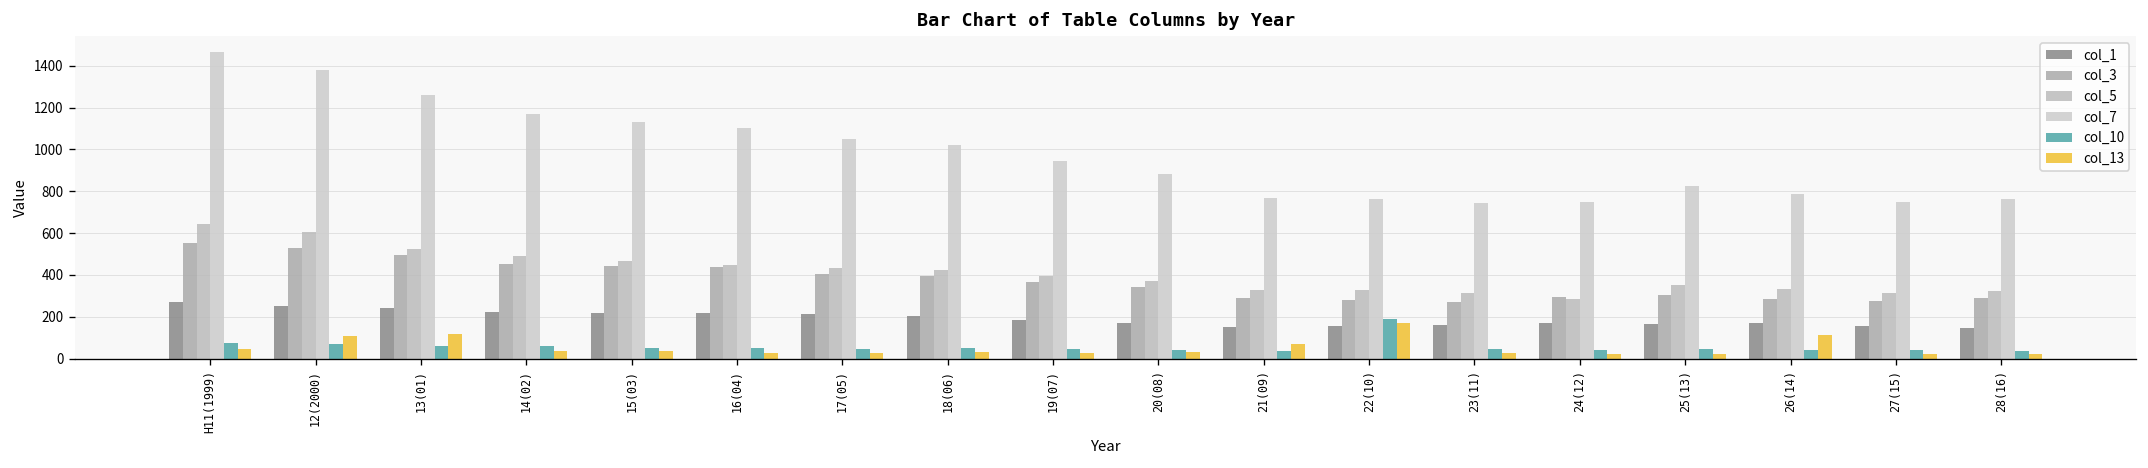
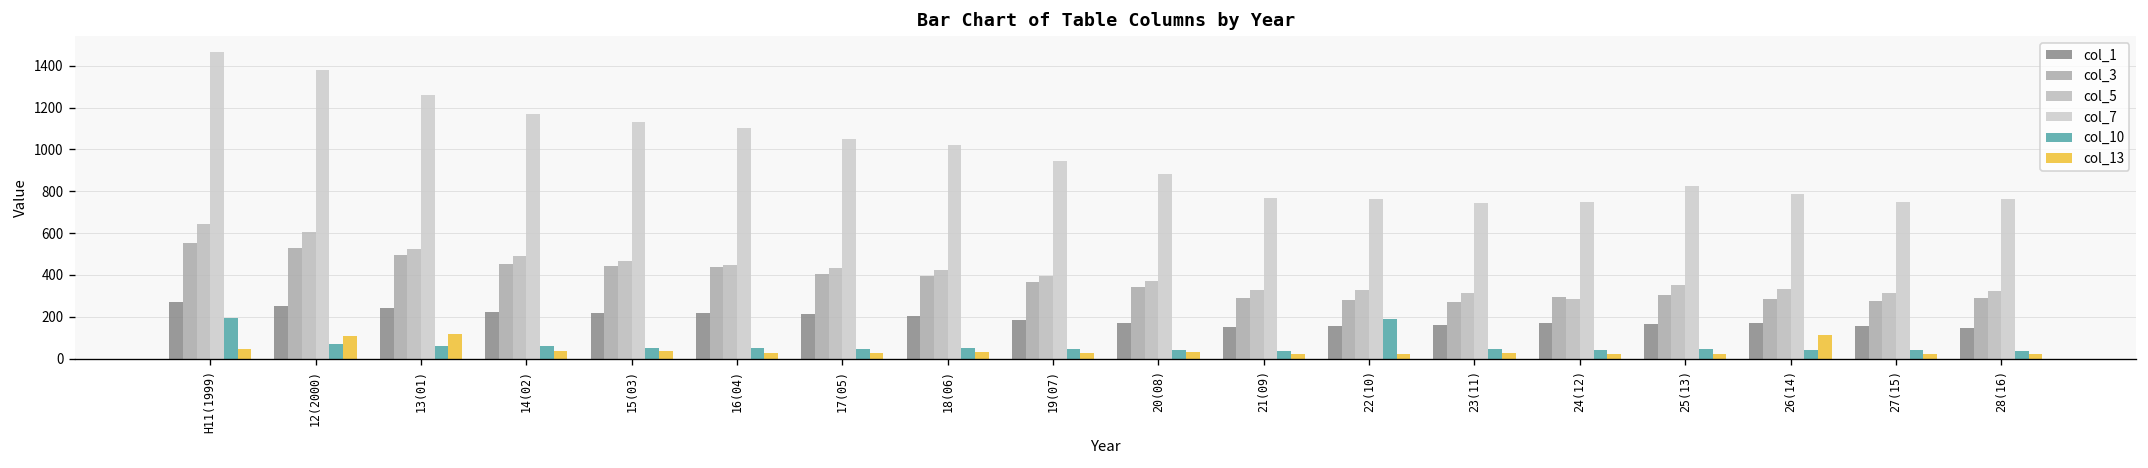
col_10, H11(1999): 70 -> 190
col_13, 21(09): 70 -> 20
col_13, 22(10): 170 -> 20
